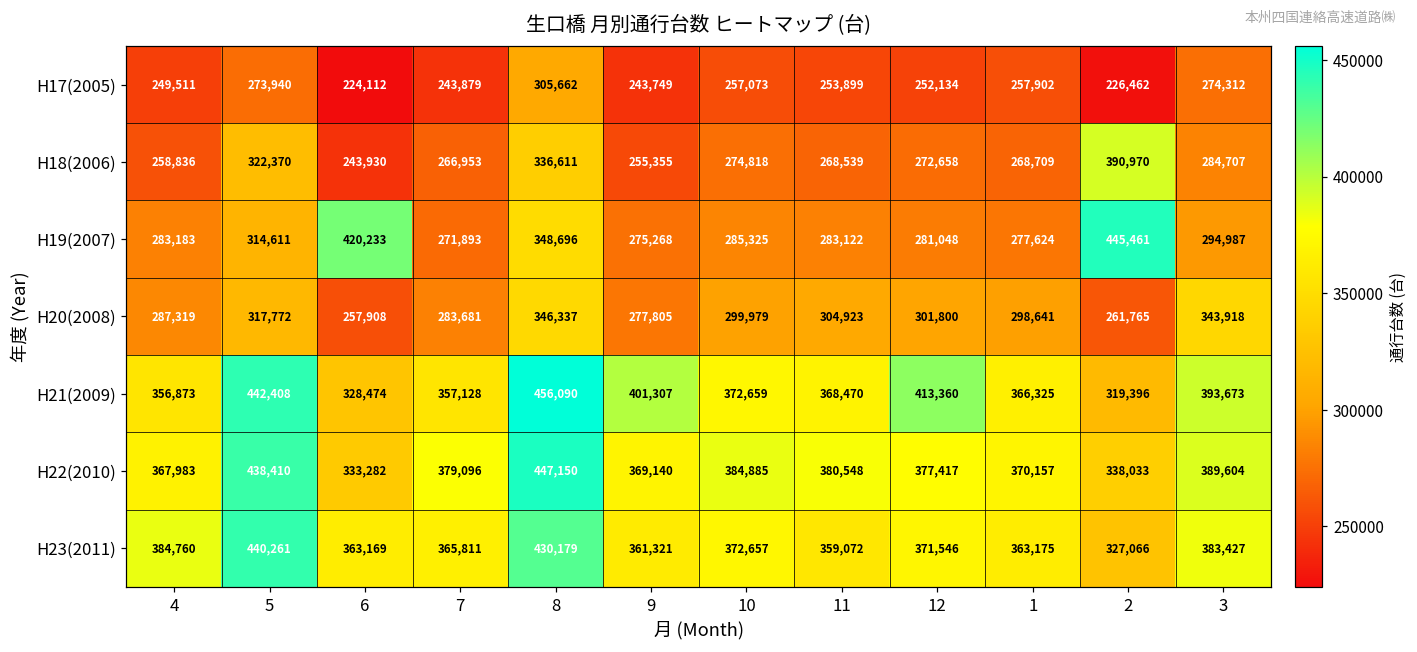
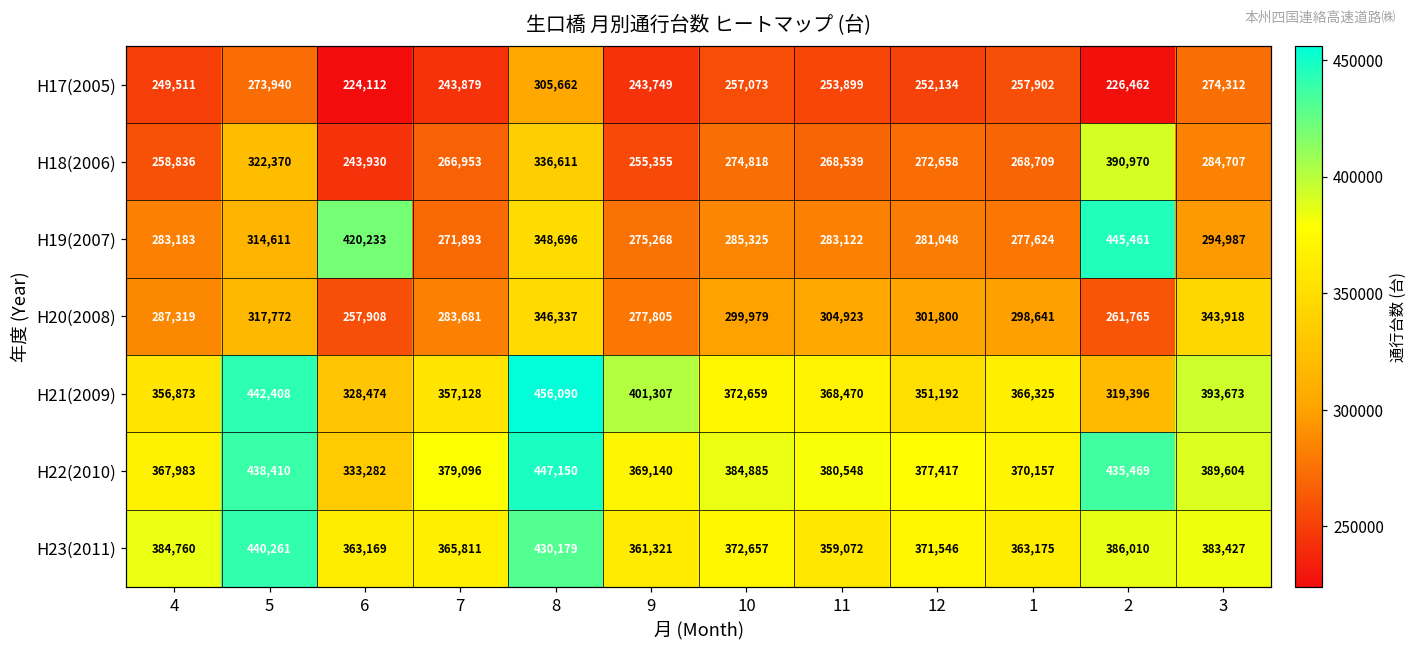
H21(2009), 12: 413,360 -> 351,192
H22(2010), 2: 338,033 -> 435,469
H23(2011), 2: 327,066 -> 386,010
